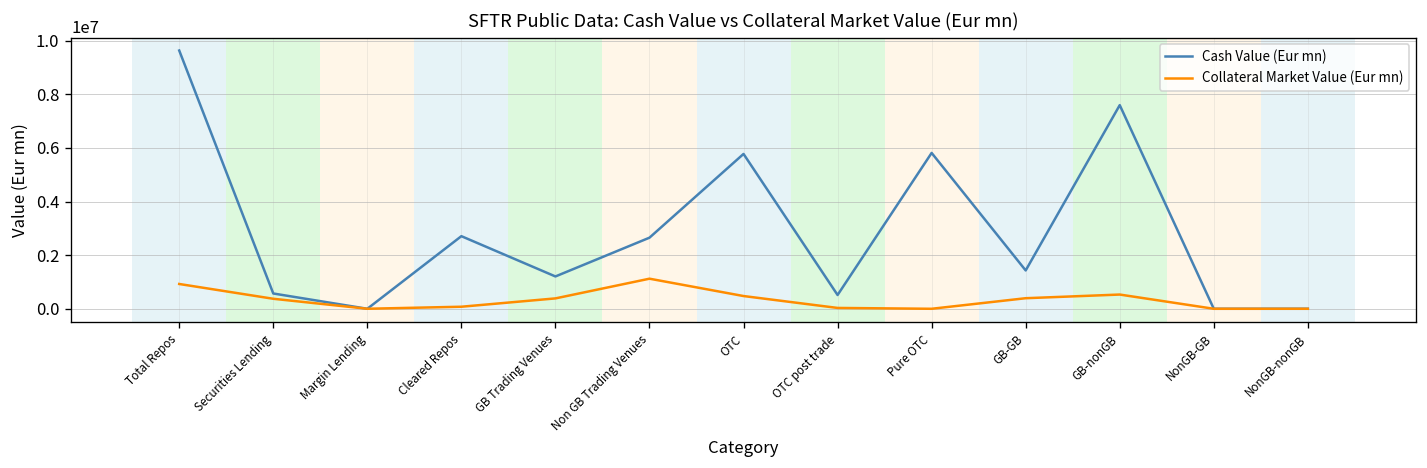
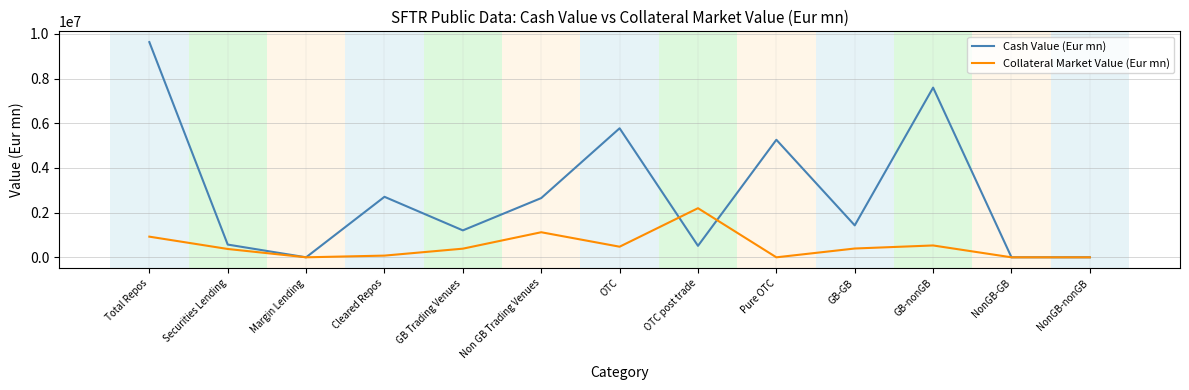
Collateral Market Value (Eur mn), OTC post trade: 0 -> 2200000
Cash Value (Eur mn), Pure OTC: 5800000 -> 5300000
